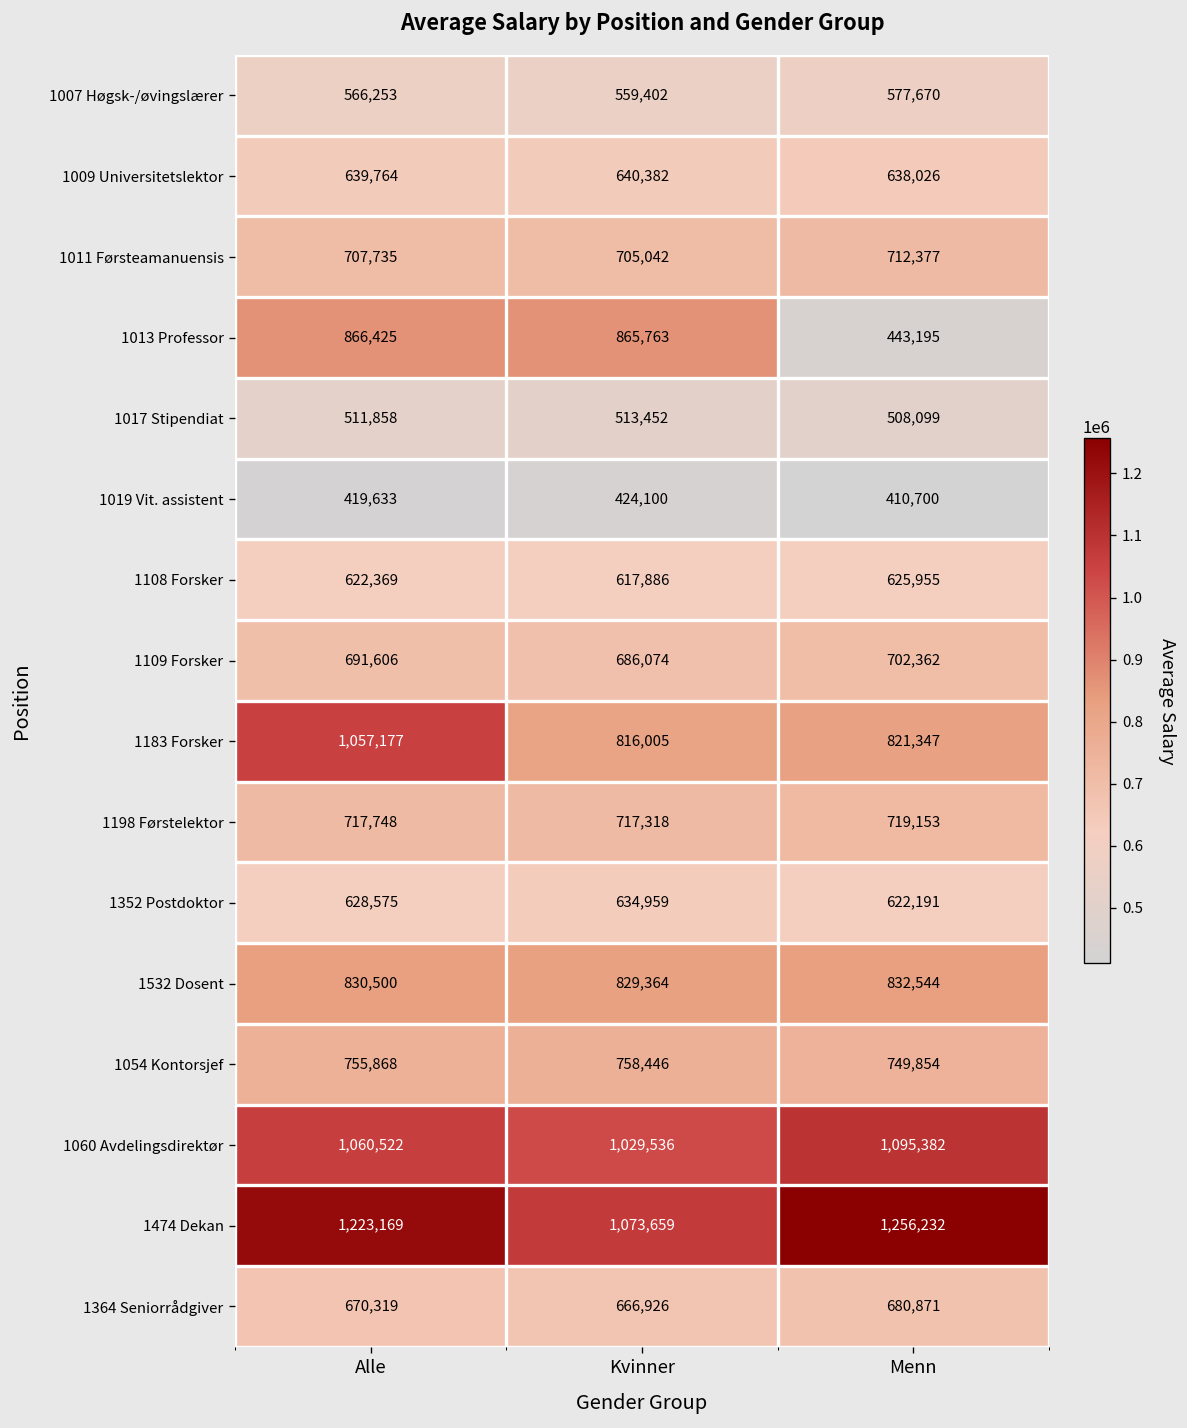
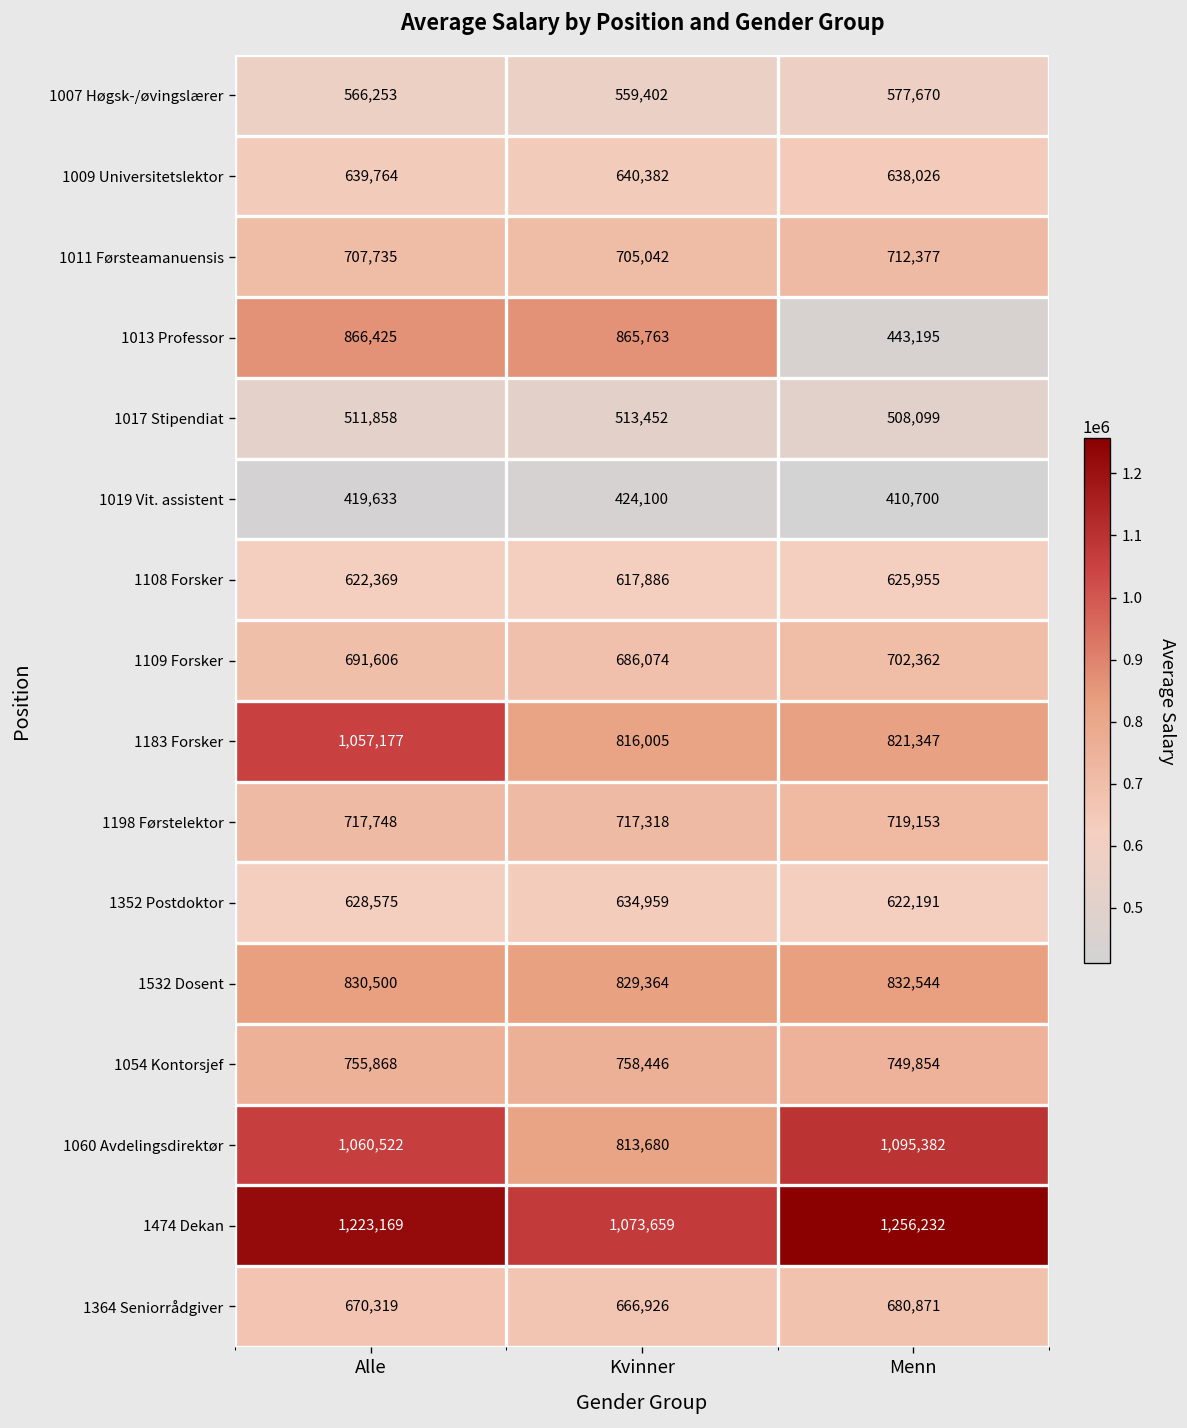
1060 Avdelingsdirektør, Kvinner: 1,029,536 -> 813,680
